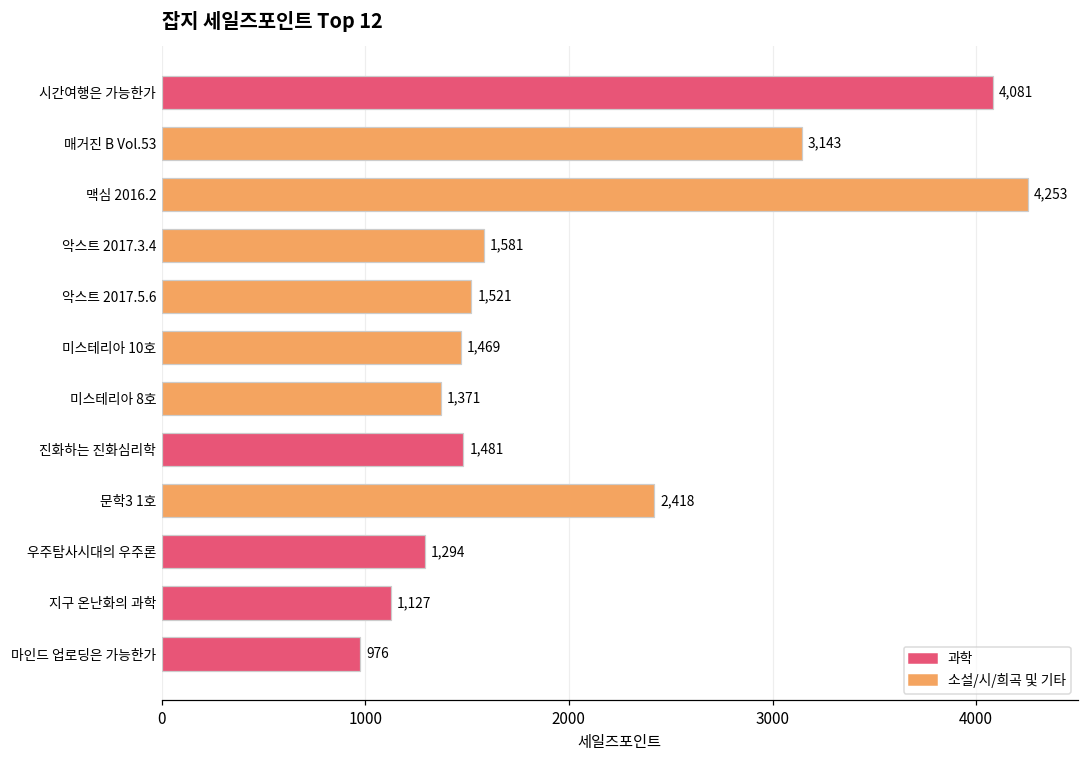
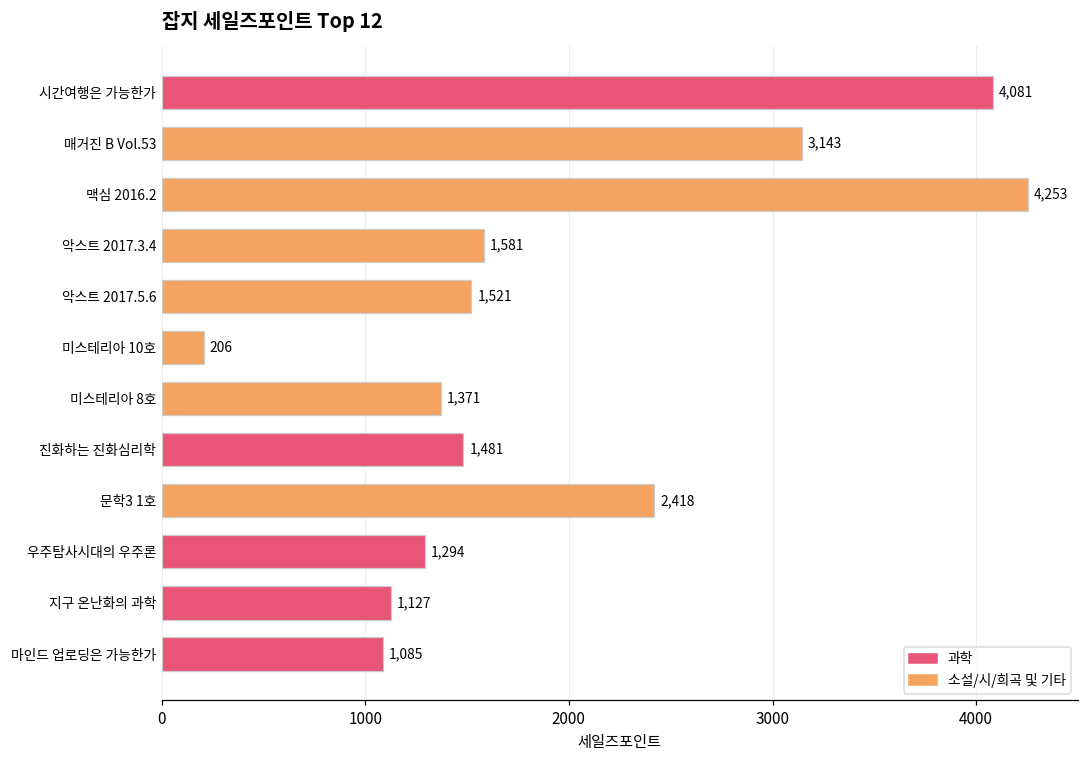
미스테리아 10호: 1,469 -> 206
마인드 업로딩은 가능한가: 976 -> 1,085
